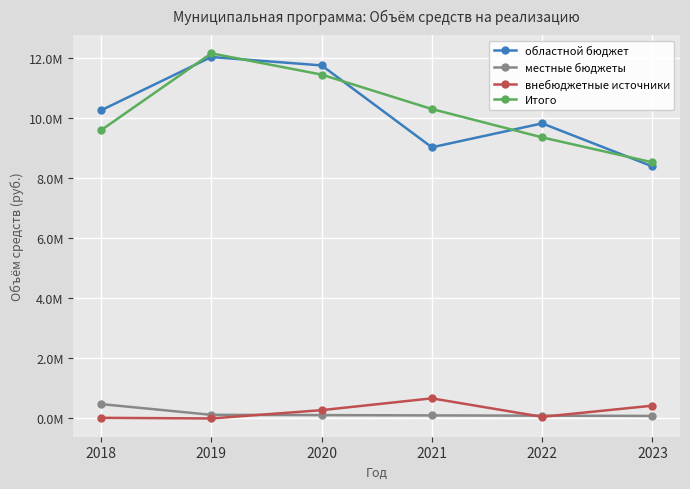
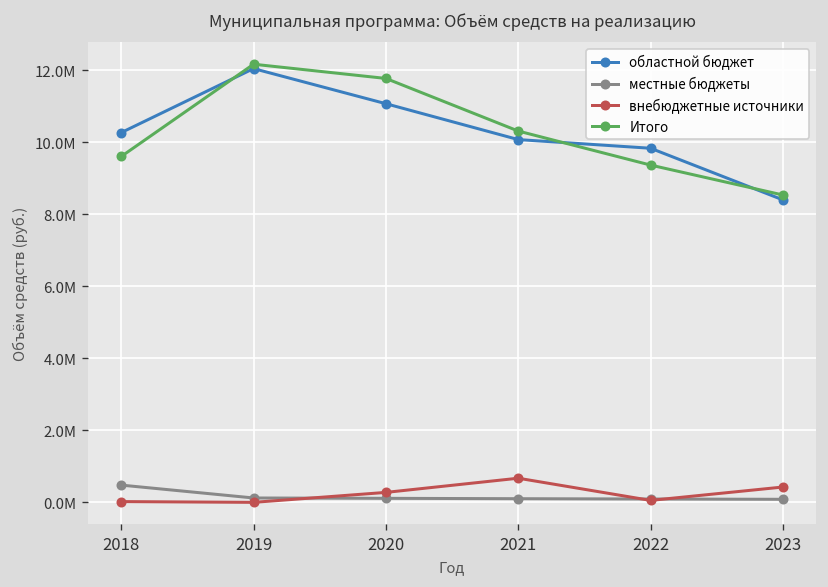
областной бюджет, 2020: 11800000 -> 11100000
Итого, 2020: 11500000 -> 11800000
областной бюджет, 2021: 9000000 -> 10100000
